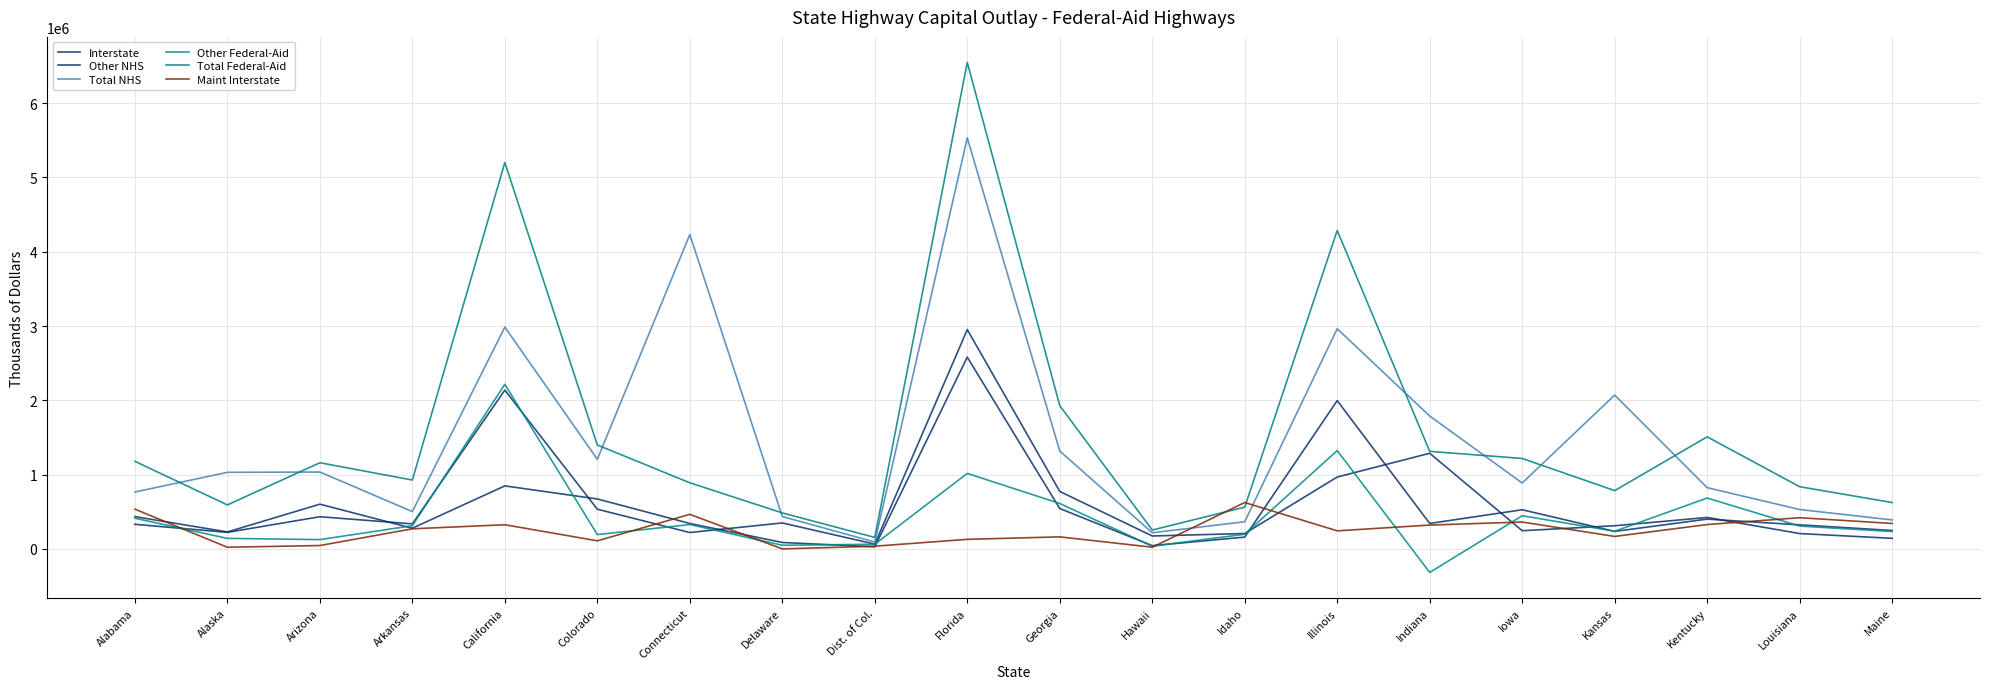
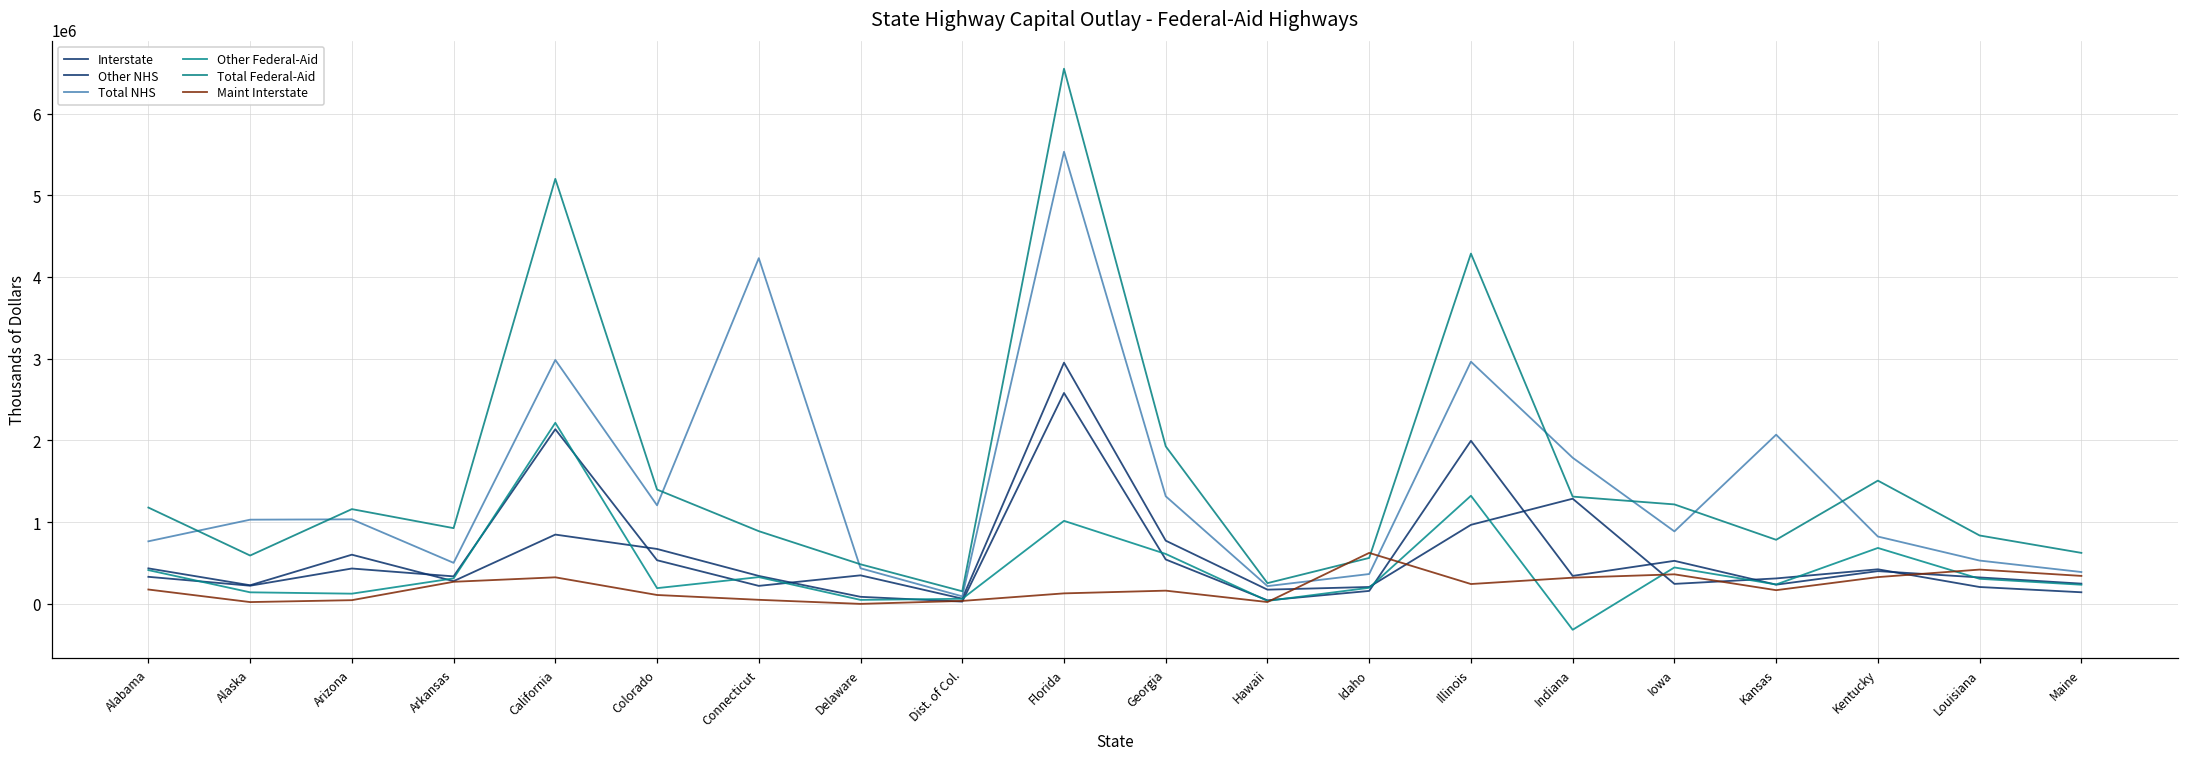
Maint Interstate, Alabama: 500000 -> 200000
Maint Interstate, Connecticut: 500000 -> 0
